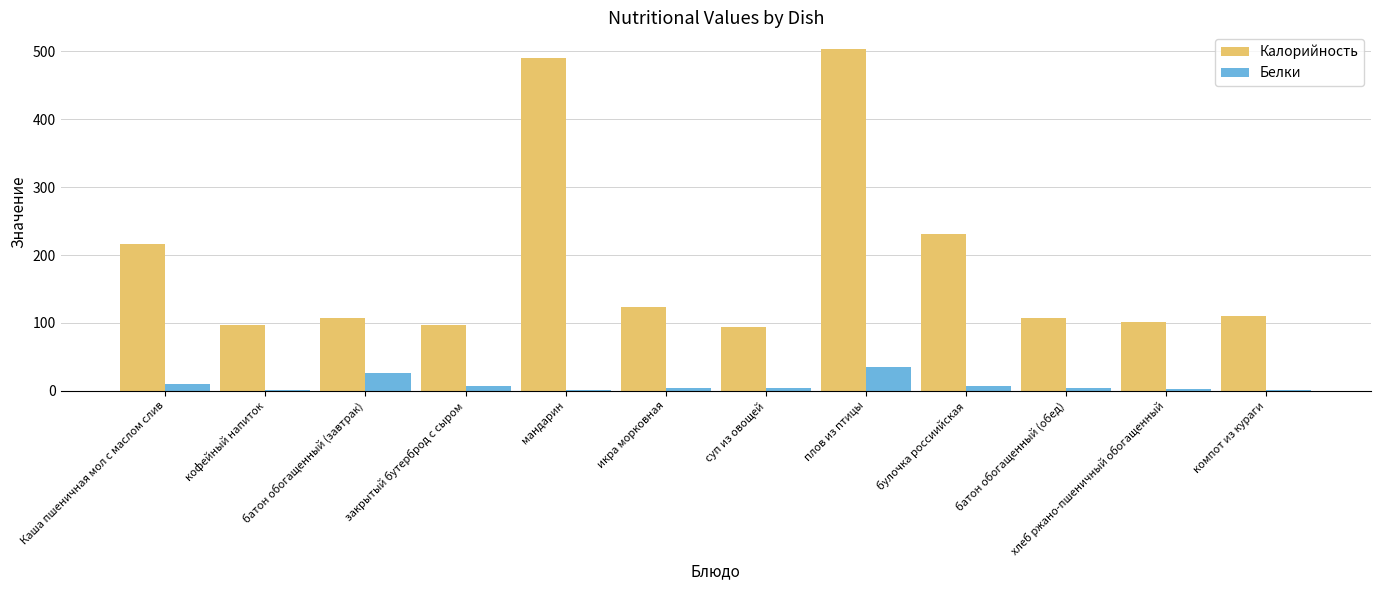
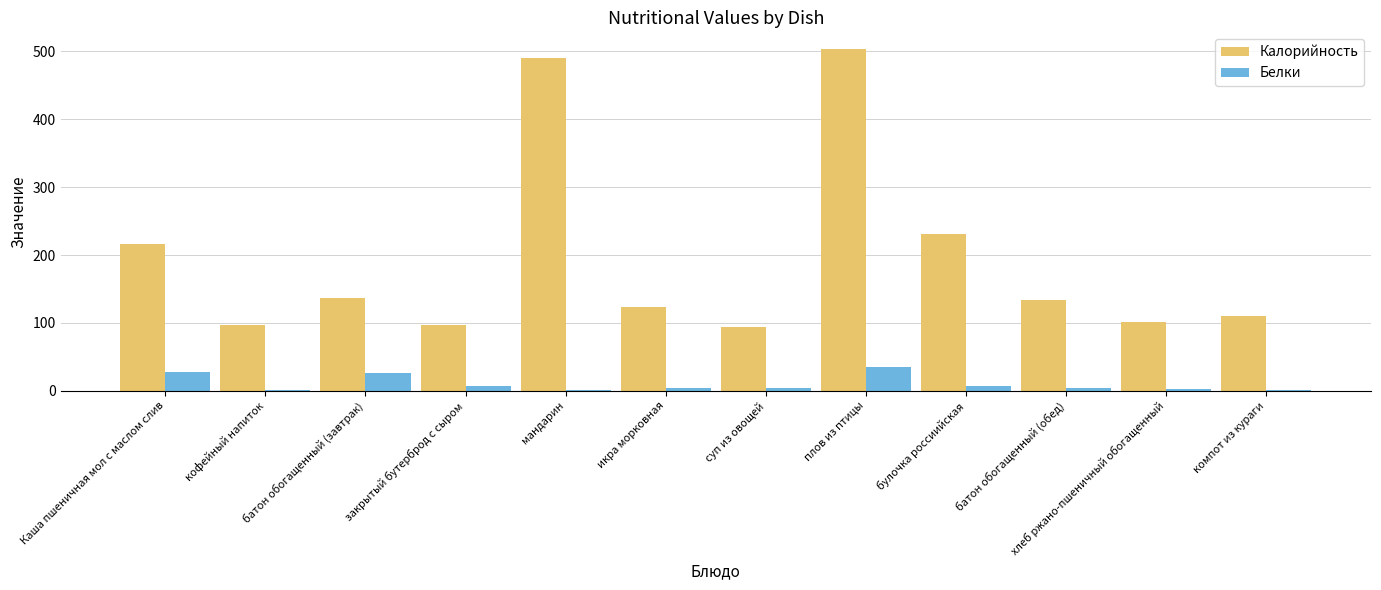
Белки, Каша пшеничная мол с маслом слив: 10 -> 30
Калорийность, батон обогащенный (завтрак): 110 -> 140
Калорийность, батон обогащенный (обед): 110 -> 130
